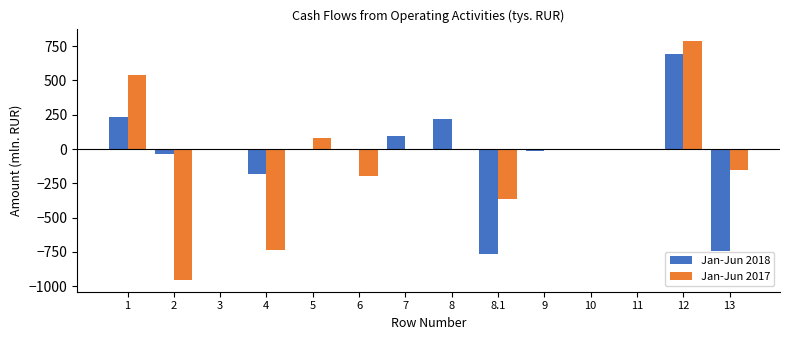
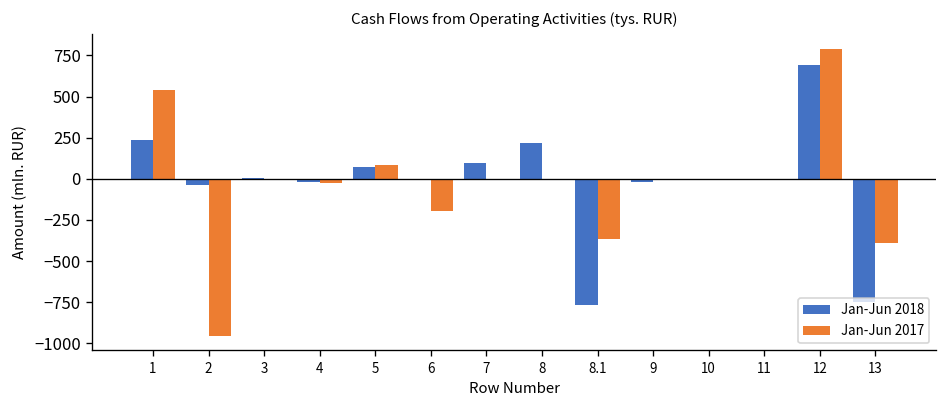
Jan-Jun 2018, 4: -180 -> -20
Jan-Jun 2017, 4: -730 -> -20
Jan-Jun 2018, 5: 0 -> 70
Jan-Jun 2017, 13: -150 -> -390
